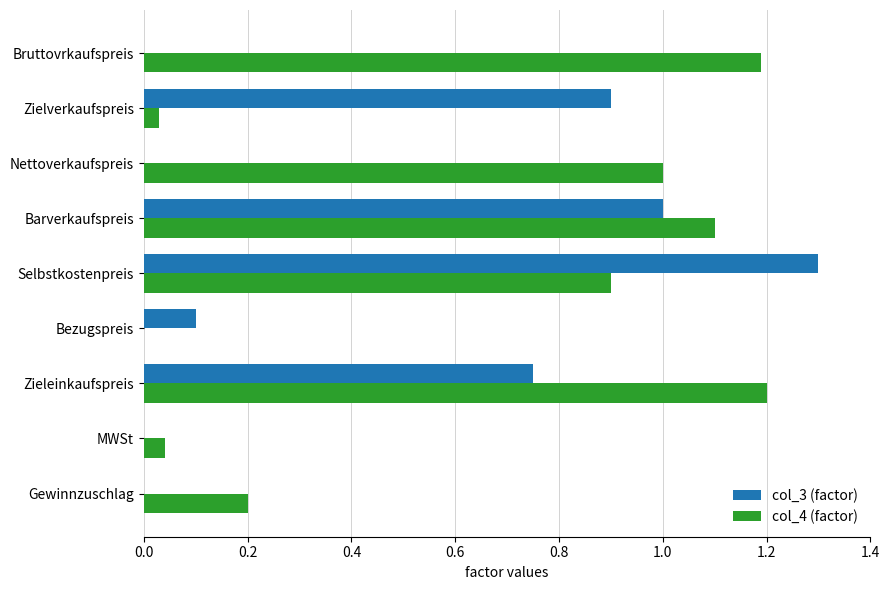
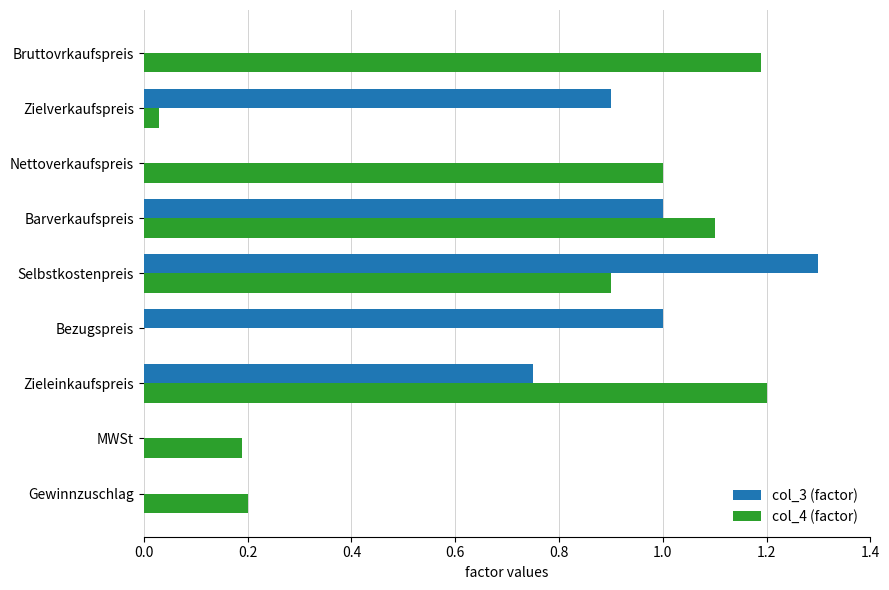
col_3 (factor), Bezugspreis: 0.1 -> 1.0
col_4 (factor), MWSt: 0.04 -> 0.19
